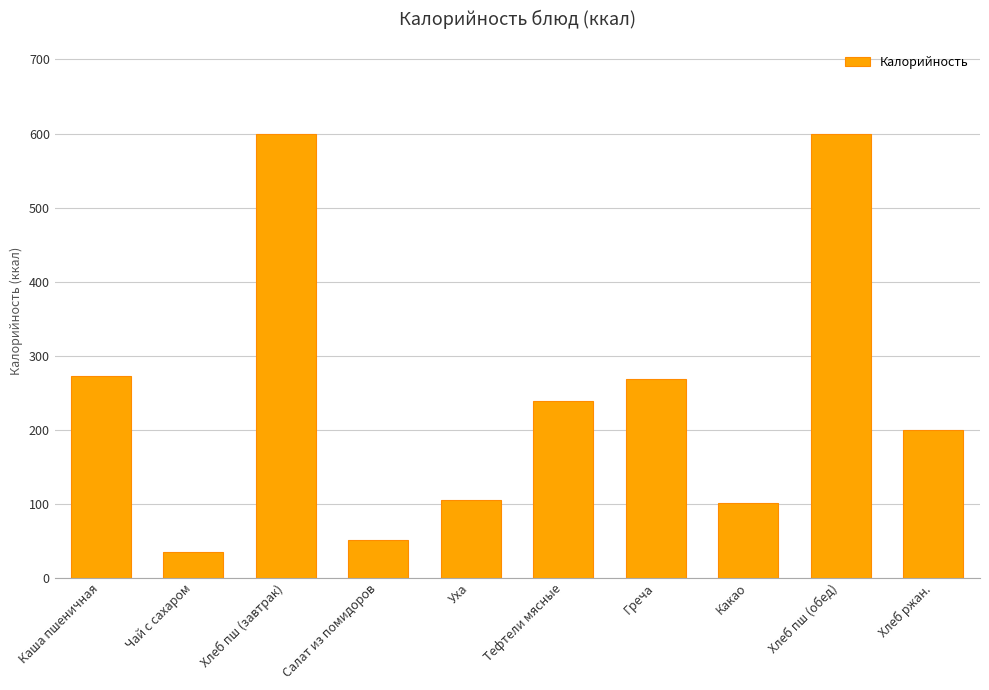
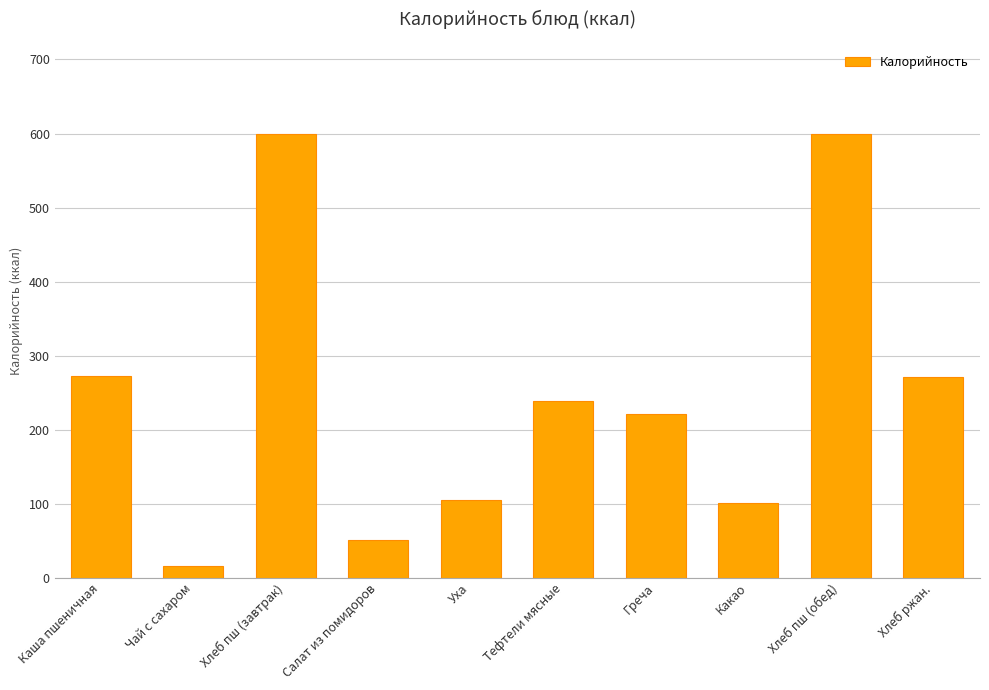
Чай с сахаром: 40 -> 20
Греча: 270 -> 220
Хлеб ржан.: 200 -> 270
